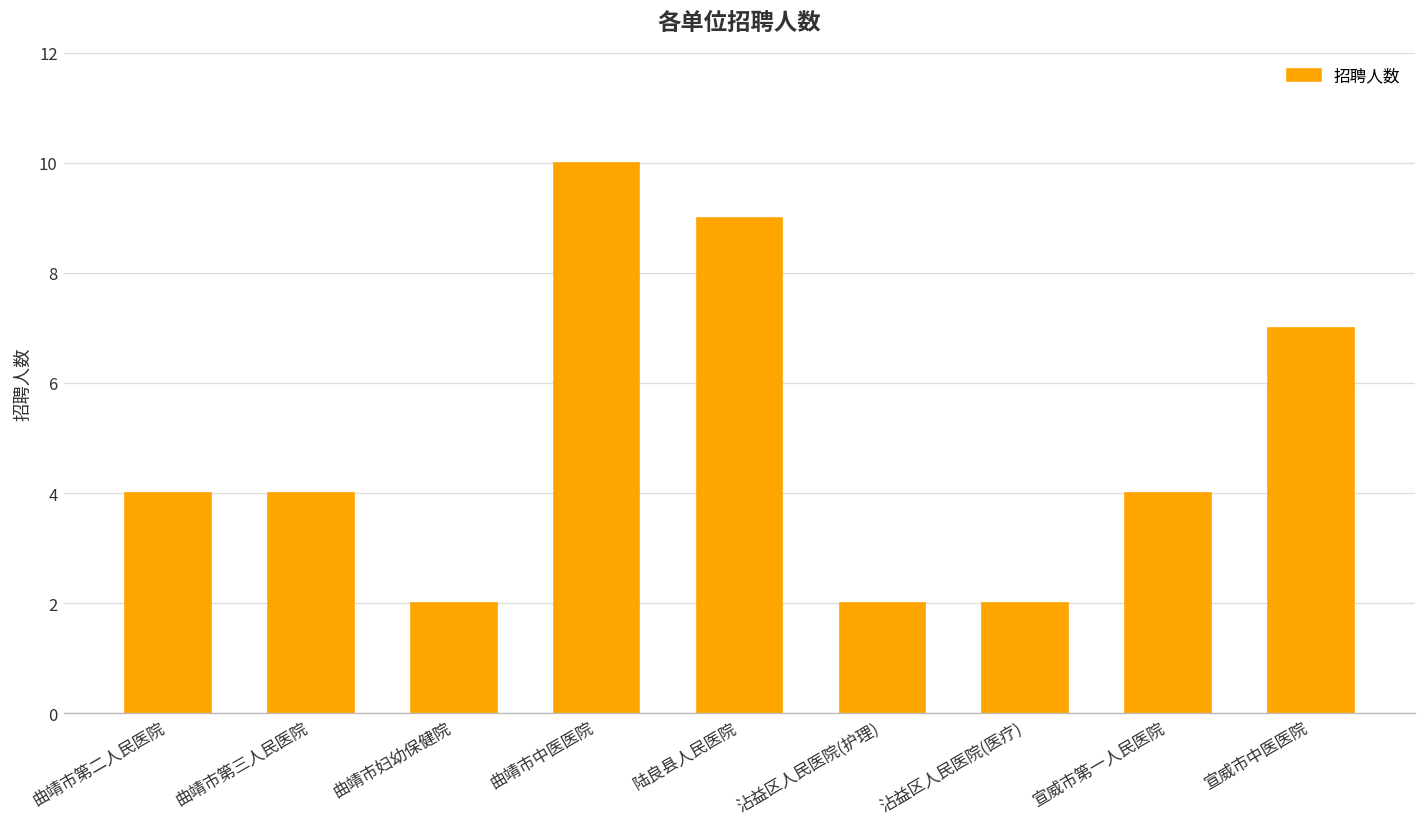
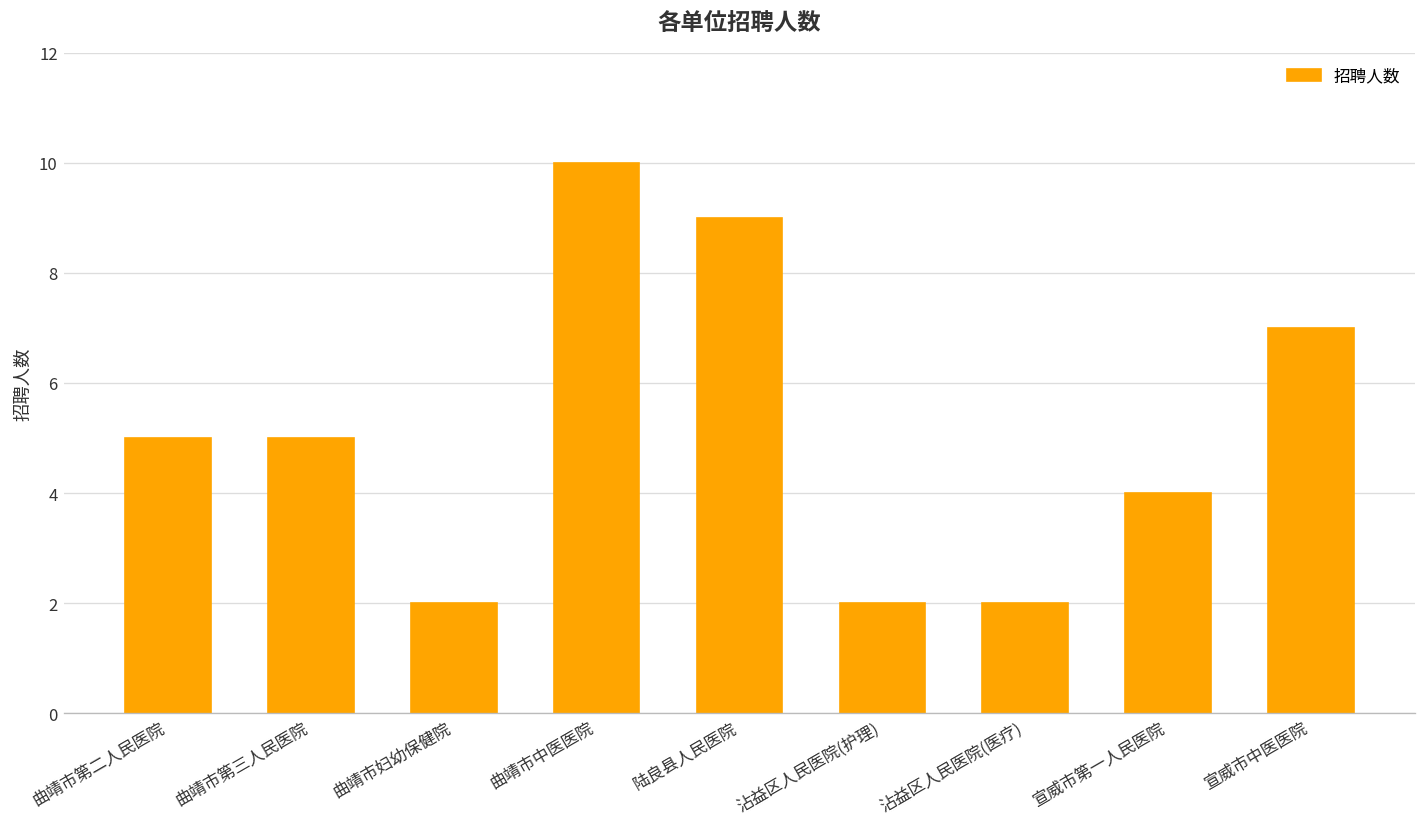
曲靖市第二人民医院: 4 -> 5
曲靖市第三人民医院: 4 -> 5
